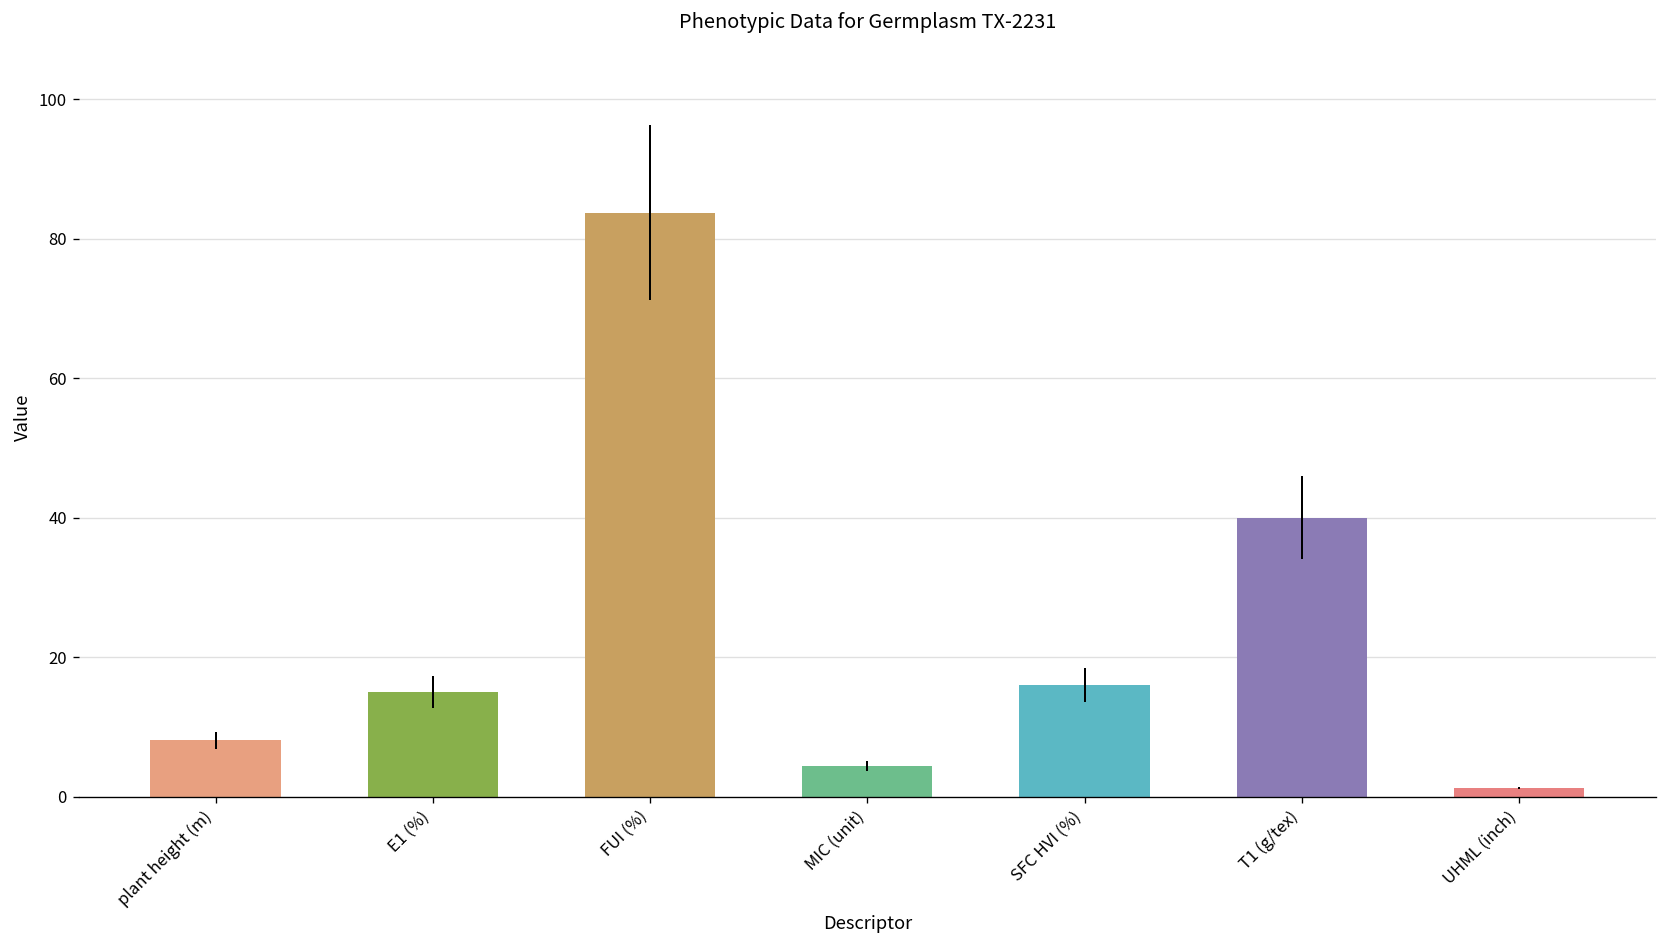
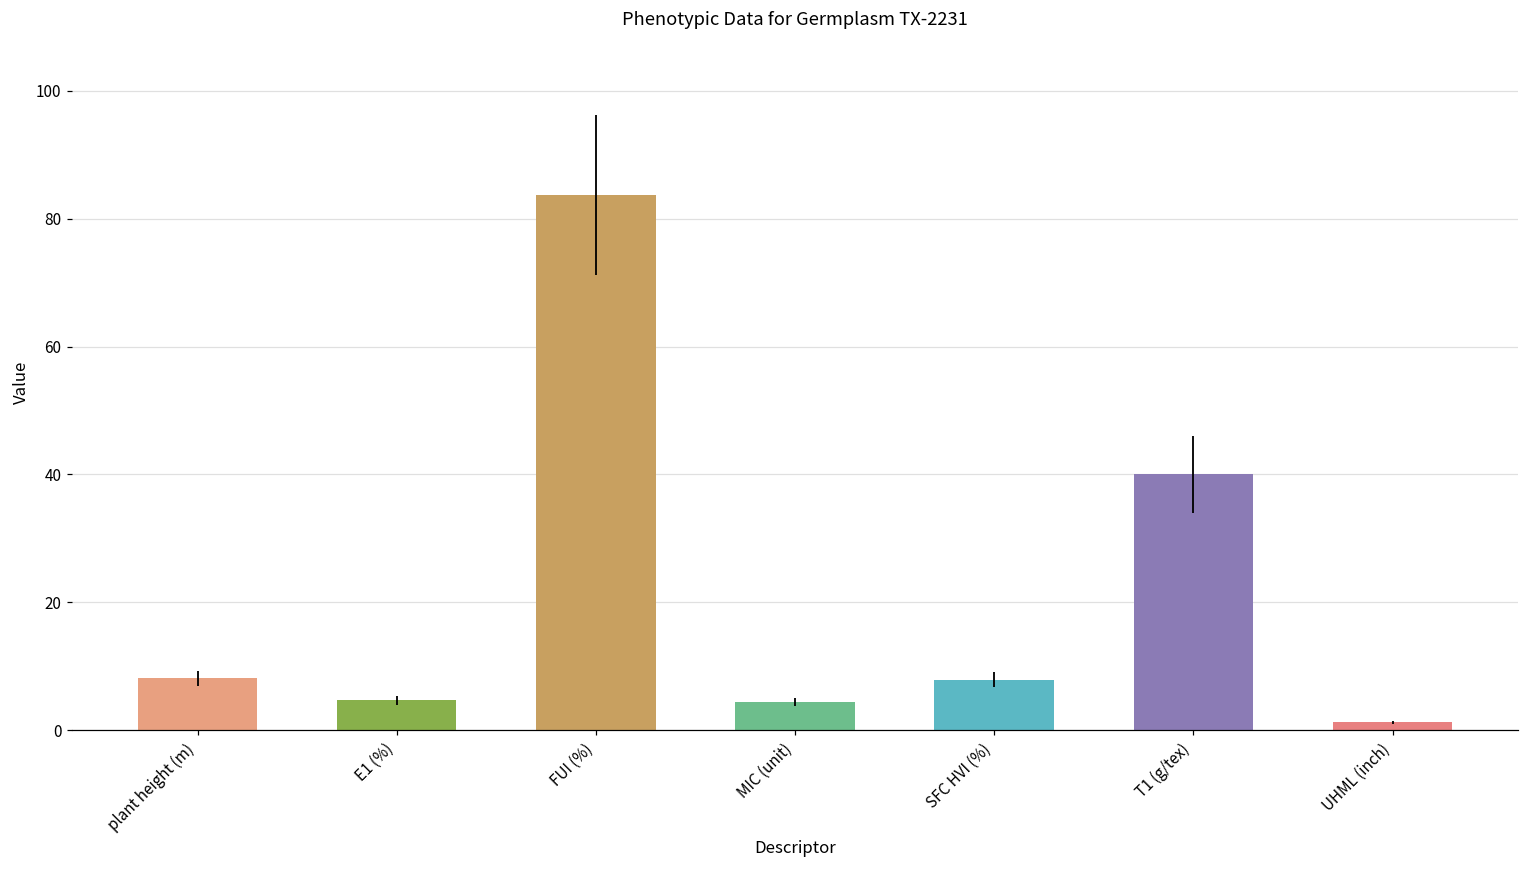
E1 (%): 15 -> 5
SFC HVI (%): 16 -> 8
